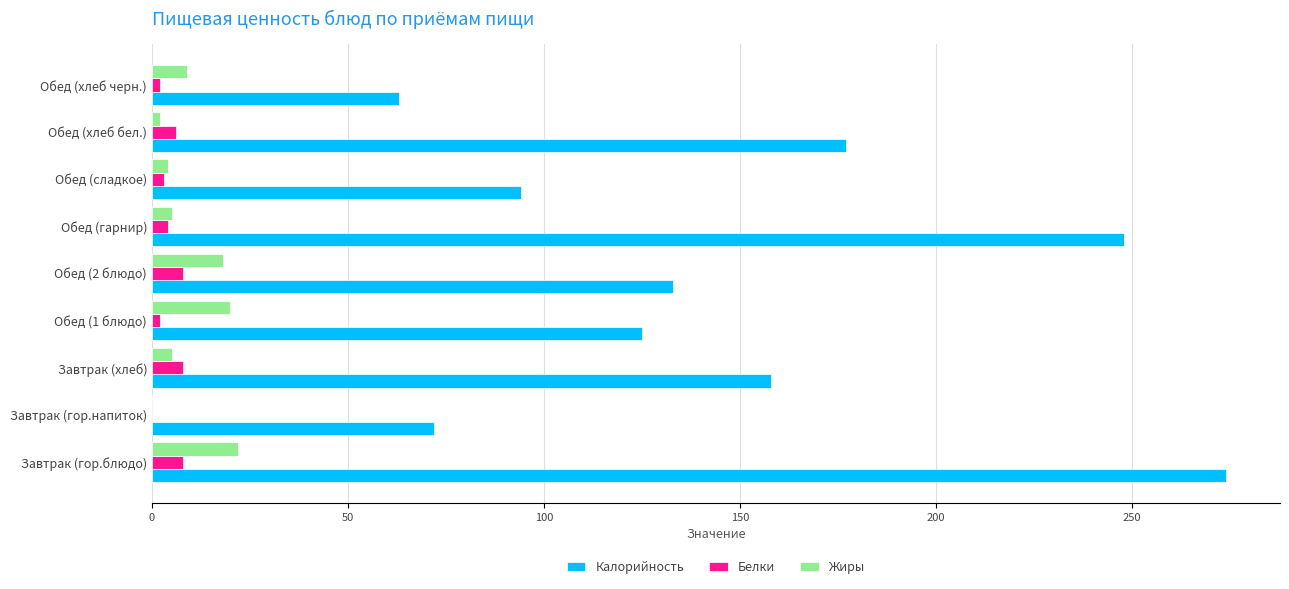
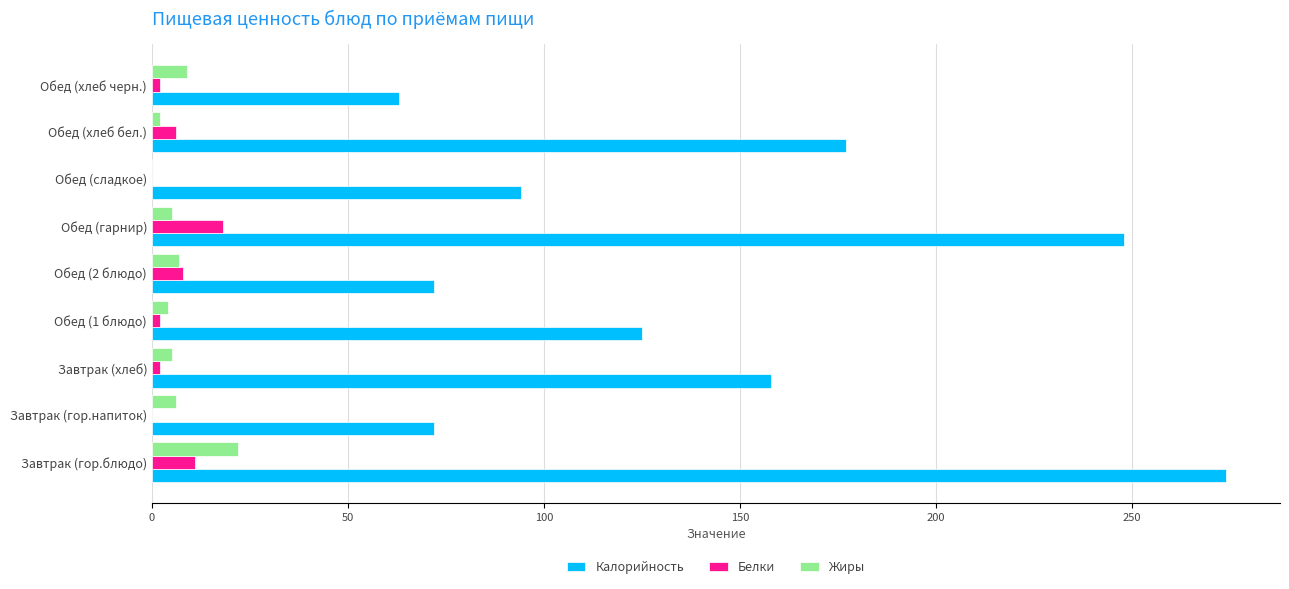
Жиры, Обед (сладкое): 4 -> 0
Белки, Обед (сладкое): 3 -> 0
Белки, Обед (гарнир): 4 -> 18
Жиры, Обед (2 блюдо): 18 -> 7
Калорийность, Обед (2 блюдо): 133 -> 72
Жиры, Обед (1 блюдо): 20 -> 4
Белки, Завтрак (хлеб): 8 -> 2
Жиры, Завтрак (гор.напиток): 0 -> 6
Белки, Завтрак (гор.блюдо): 8 -> 11
